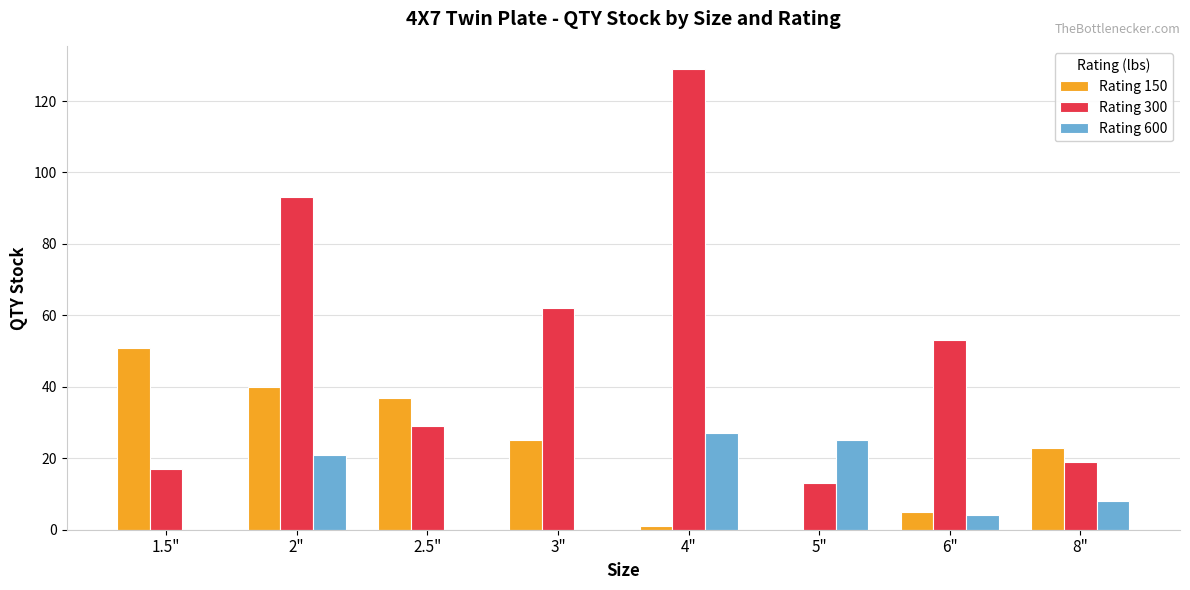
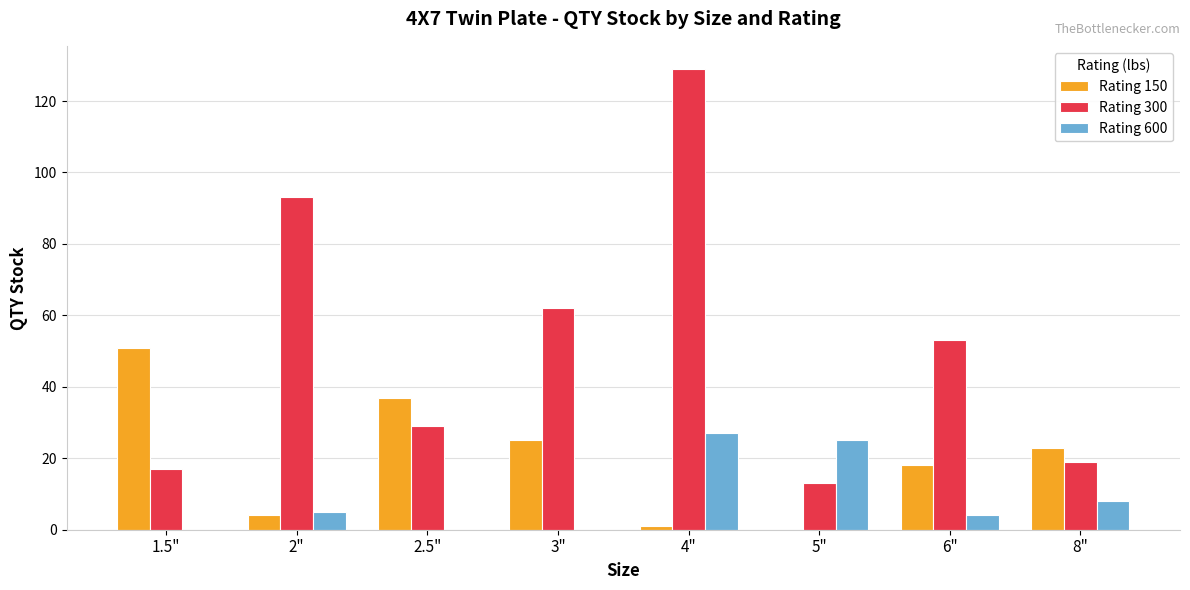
Rating 150, 2": 40 -> 4
Rating 600, 2": 21 -> 5
Rating 150, 6": 5 -> 18
